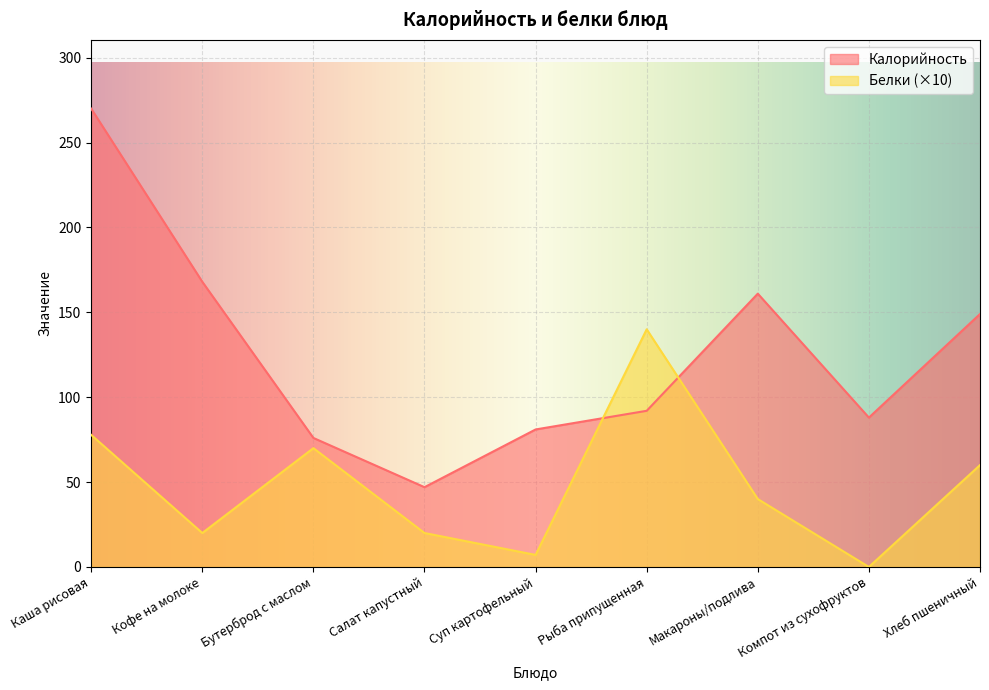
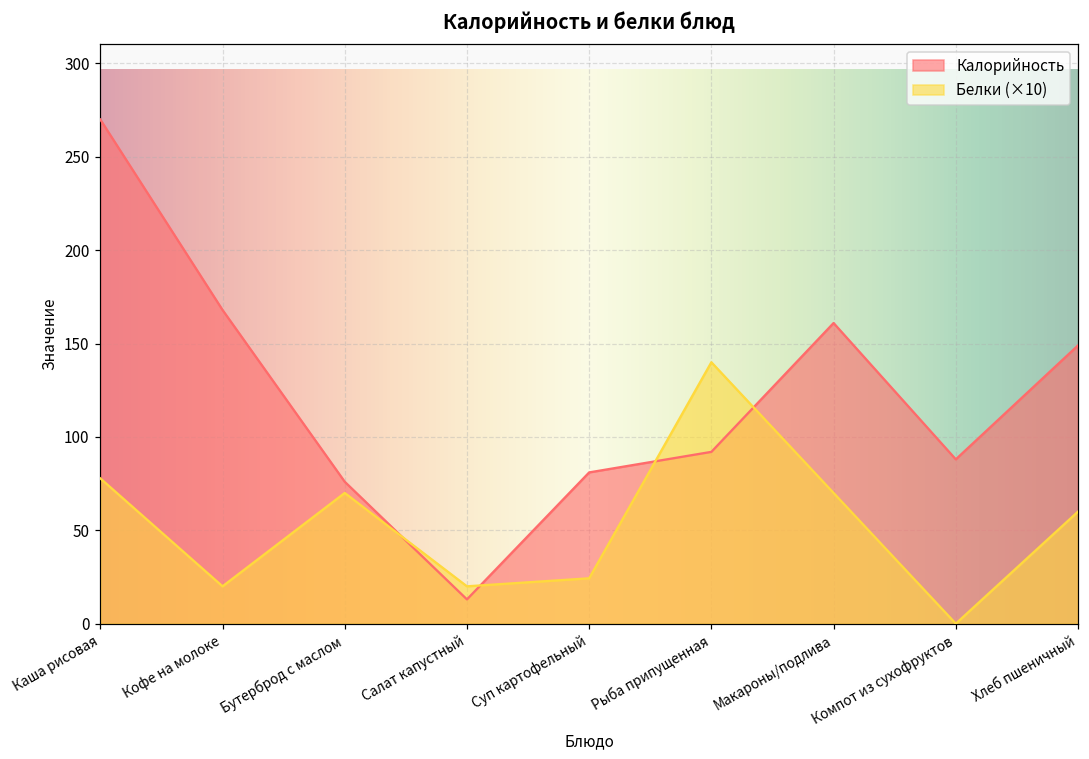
Калорийность, Салат капустный: 47 -> 13
Белки (×10), Суп картофельный: 7 -> 24
Белки (×10), Макароны/подлива: 40 -> 70
